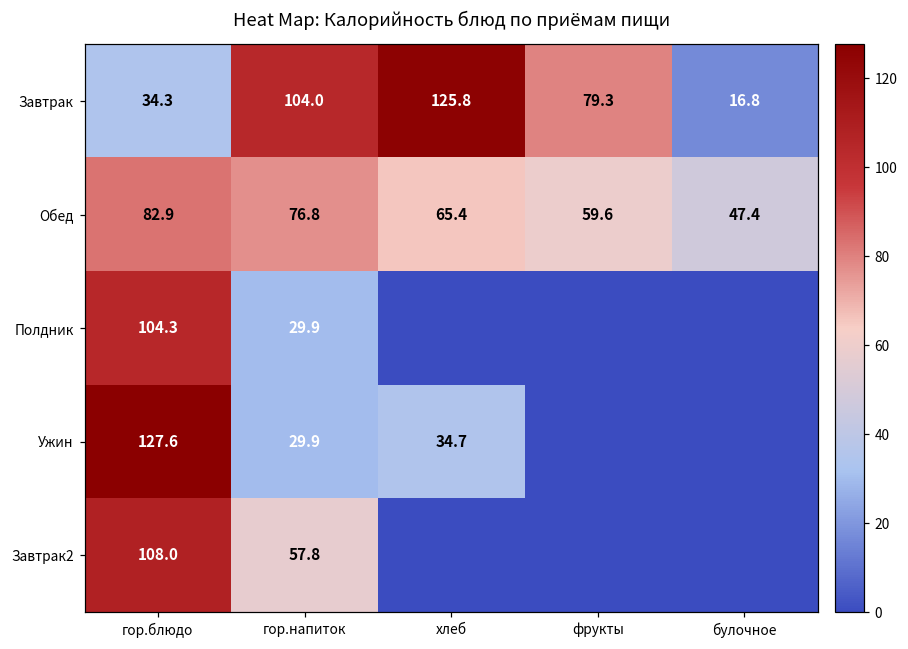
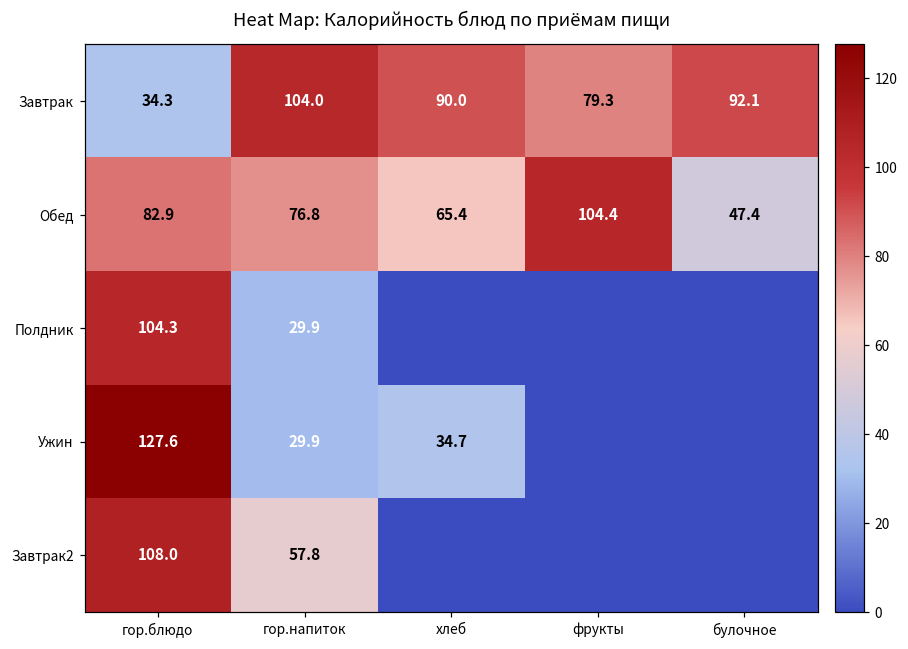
Завтрак, хлеб: 125.8 -> 90.0
Завтрак, булочное: 16.8 -> 92.1
Обед, фрукты: 59.6 -> 104.4
